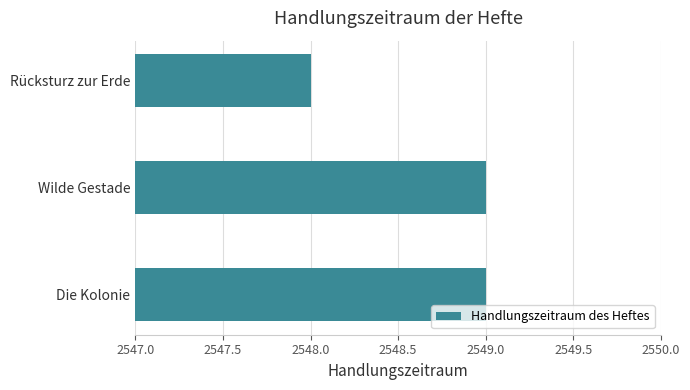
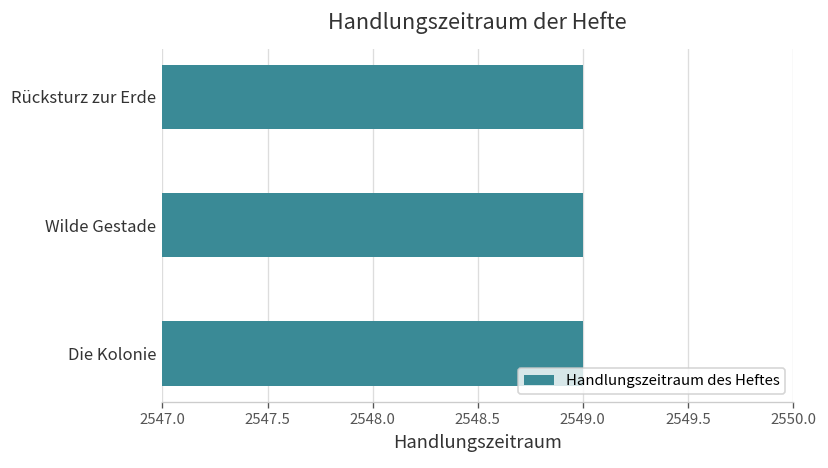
Rücksturz zur Erde: 2548 -> 2549
